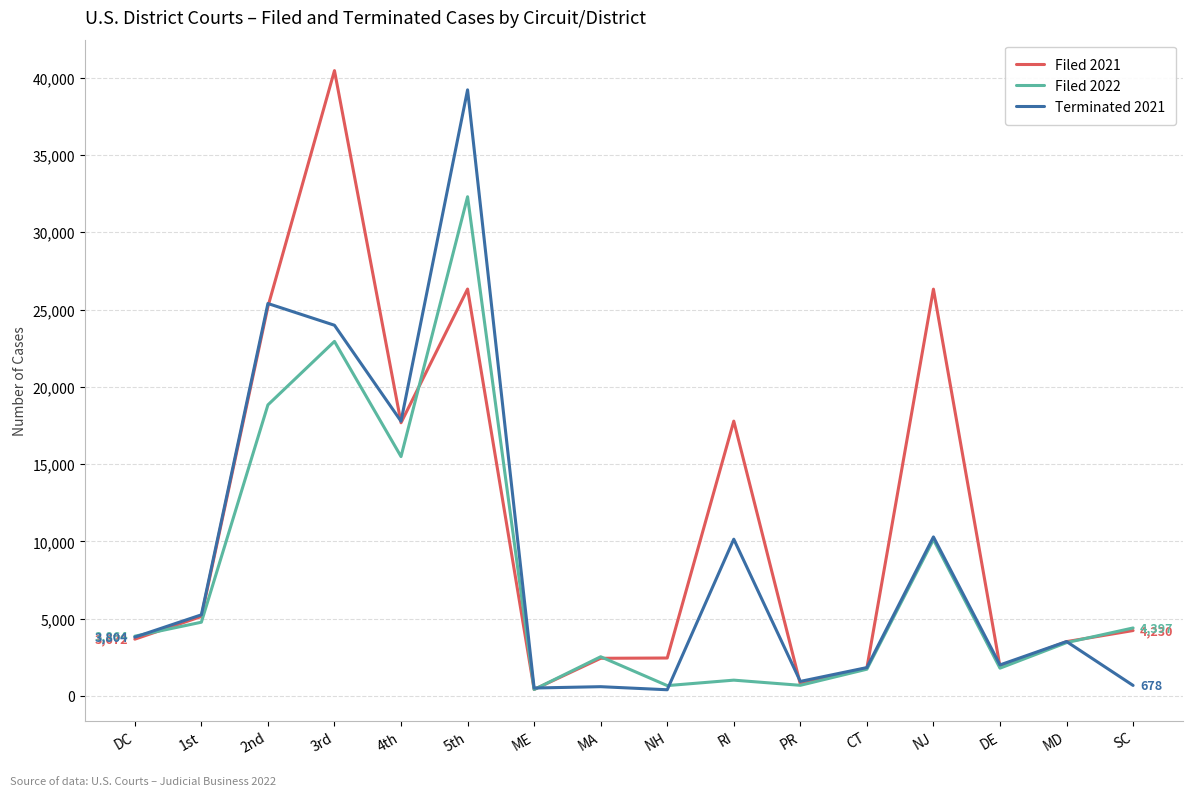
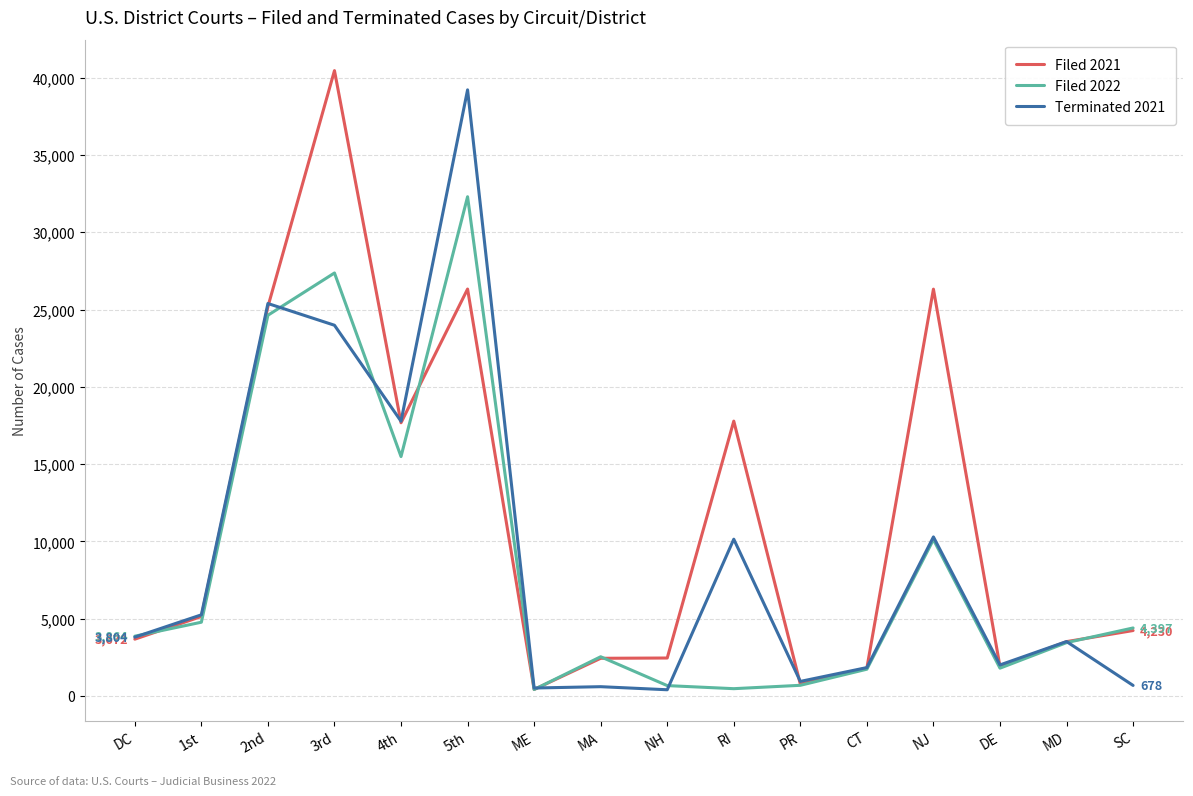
Filed 2022, 2nd: 18,800 -> 24,600
Filed 2022, 3rd: 22,900 -> 27,400
Filed 2022, RI: 1,000 -> 500
